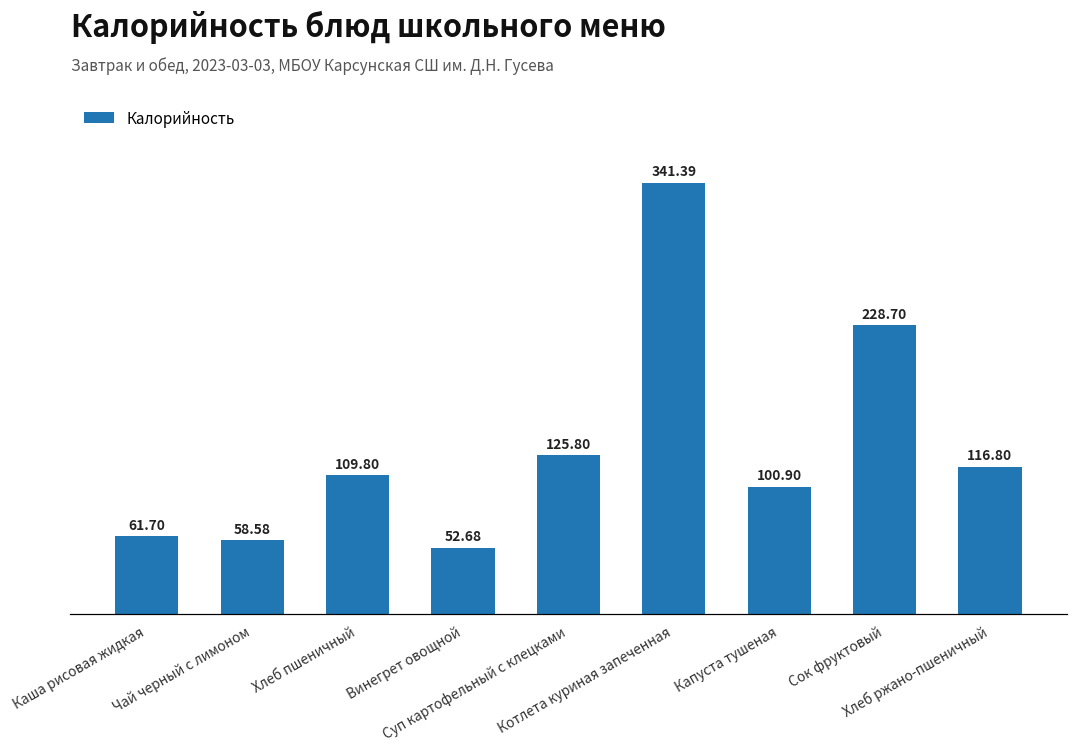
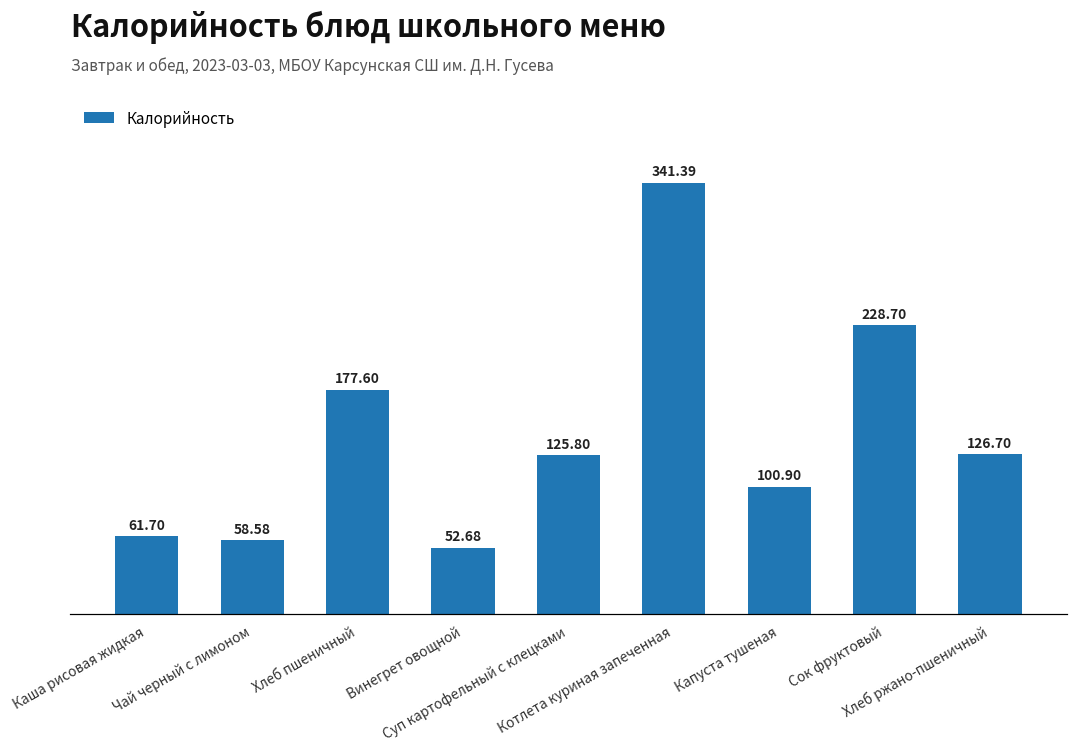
Хлеб пшеничный: 109.80 -> 177.60
Хлеб ржано-пшеничный: 116.80 -> 126.70
